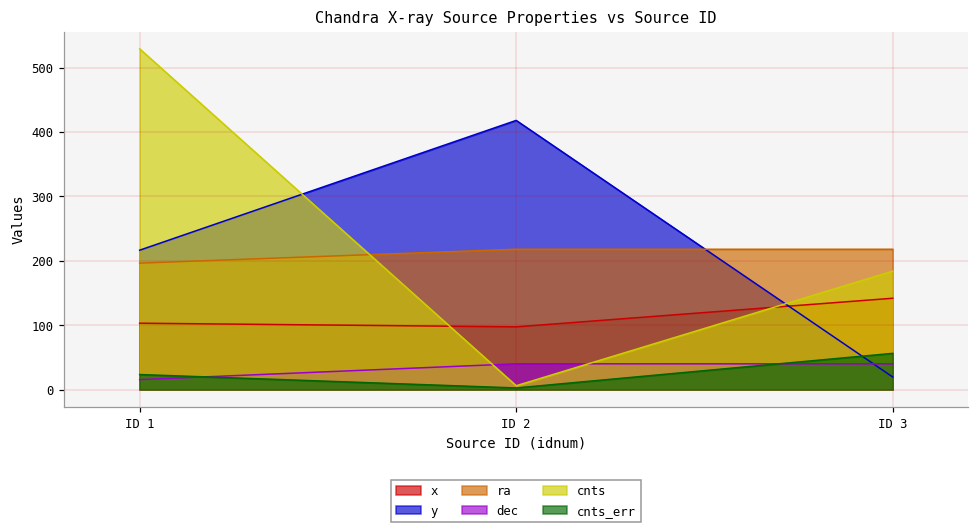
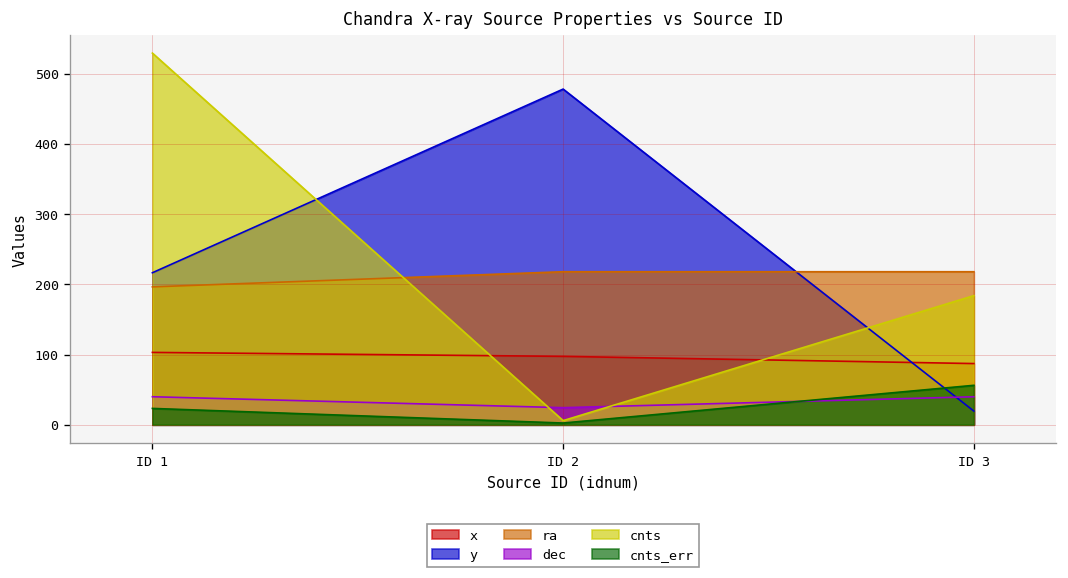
dec, ID 1: 20 -> 40
y, ID 2: 420 -> 480
dec, ID 2: 40 -> 20
x, ID 3: 140 -> 90
